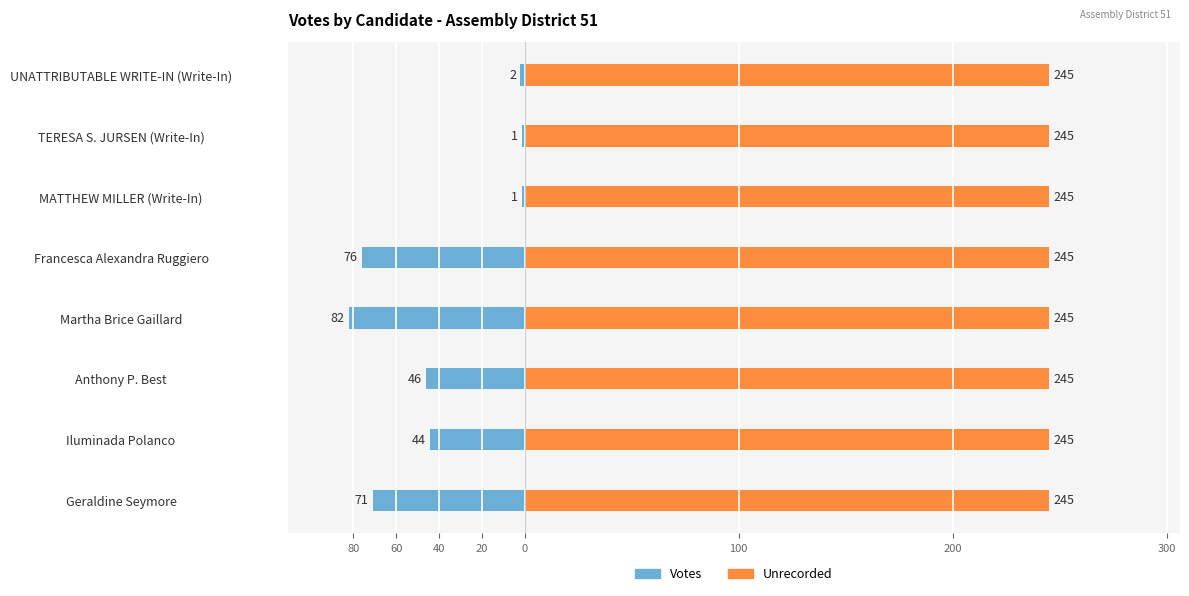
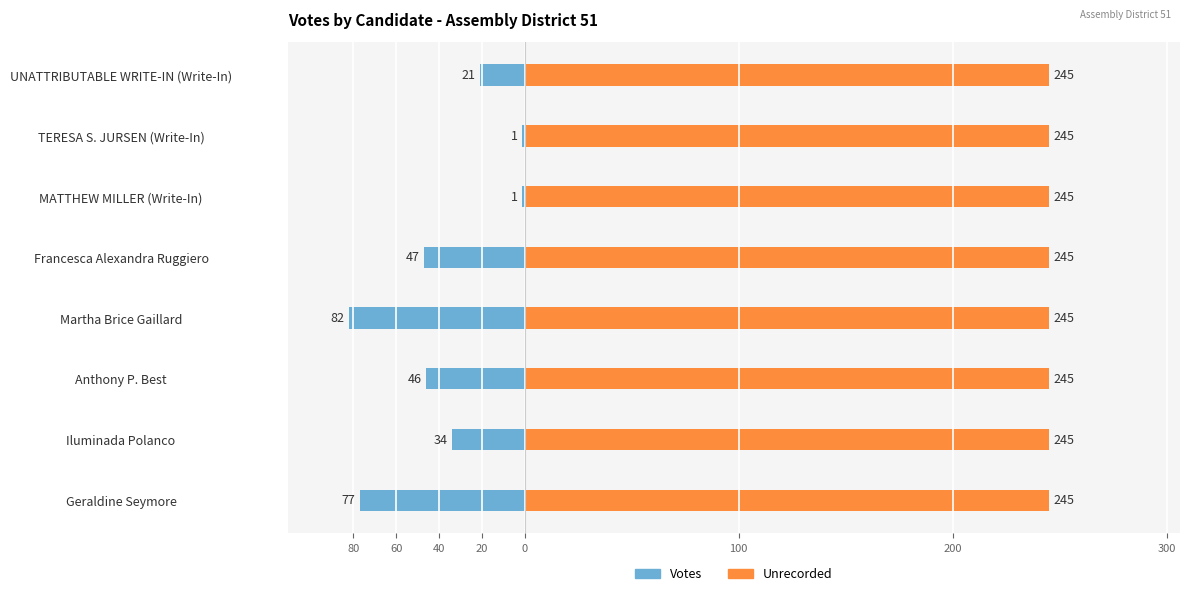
Votes, UNATTRIBUTABLE WRITE-IN (Write-In): 2 -> 21
Votes, Francesca Alexandra Ruggiero: 76 -> 47
Votes, Iluminada Polanco: 44 -> 34
Votes, Geraldine Seymore: 71 -> 77
